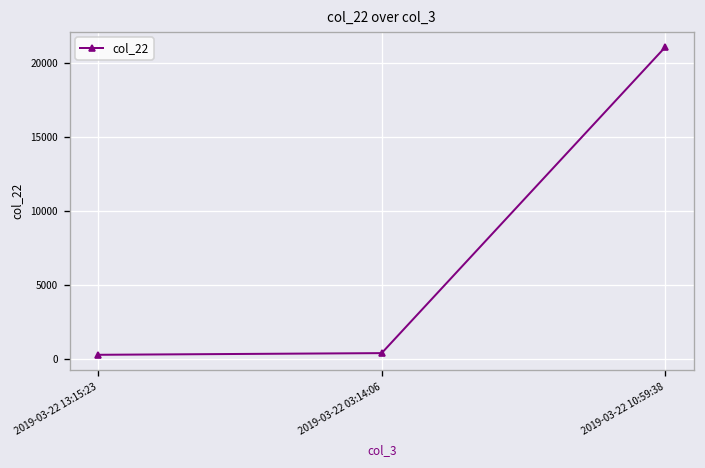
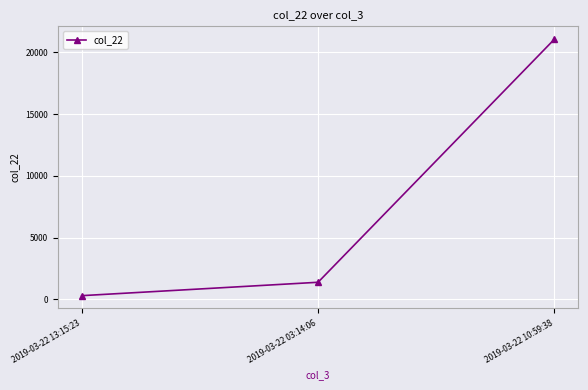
2019-03-22 03:14:06: 400 -> 1400
